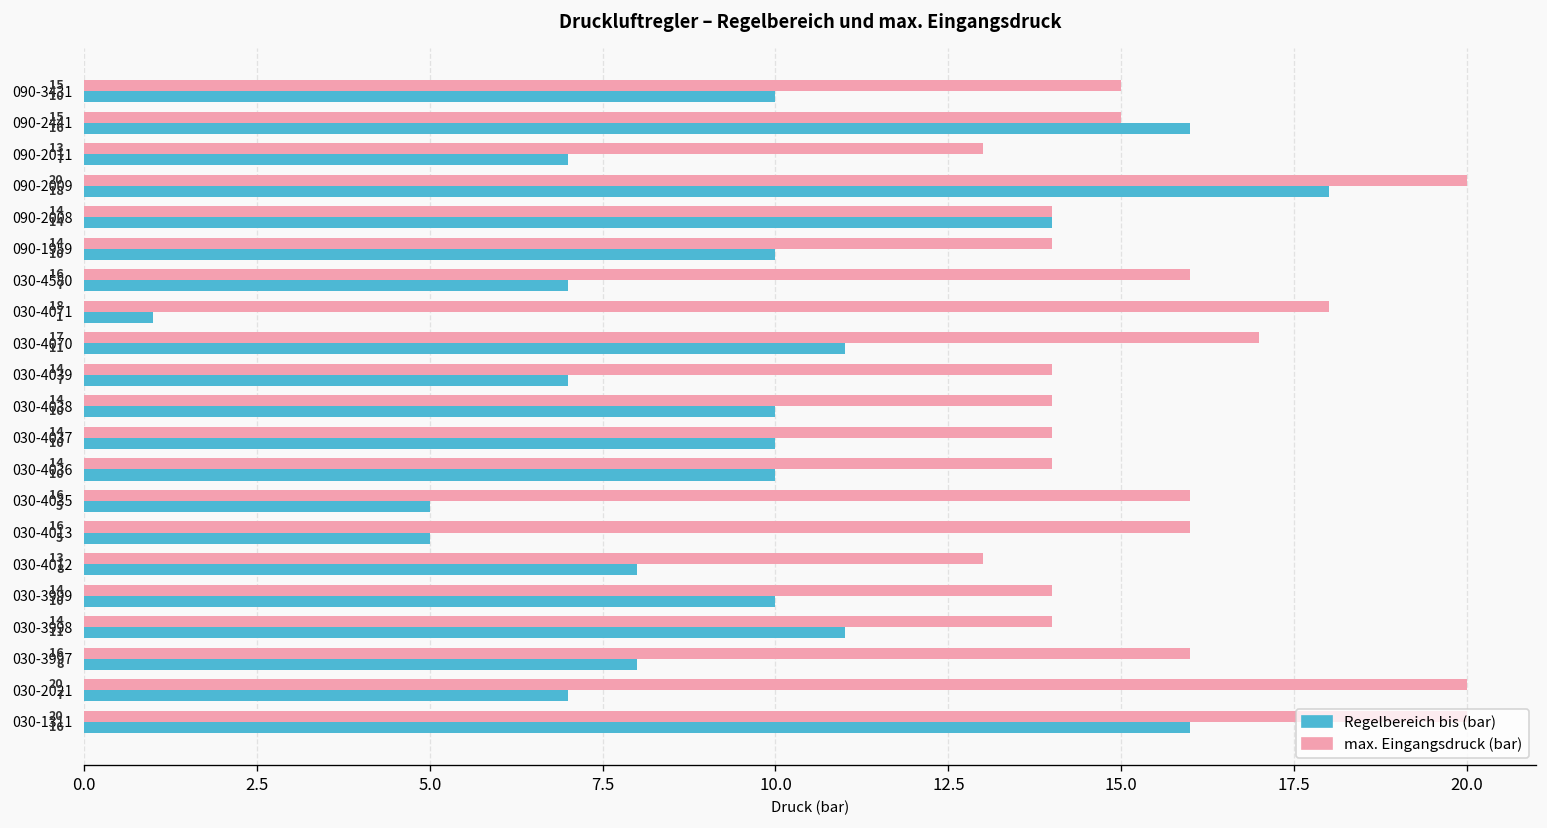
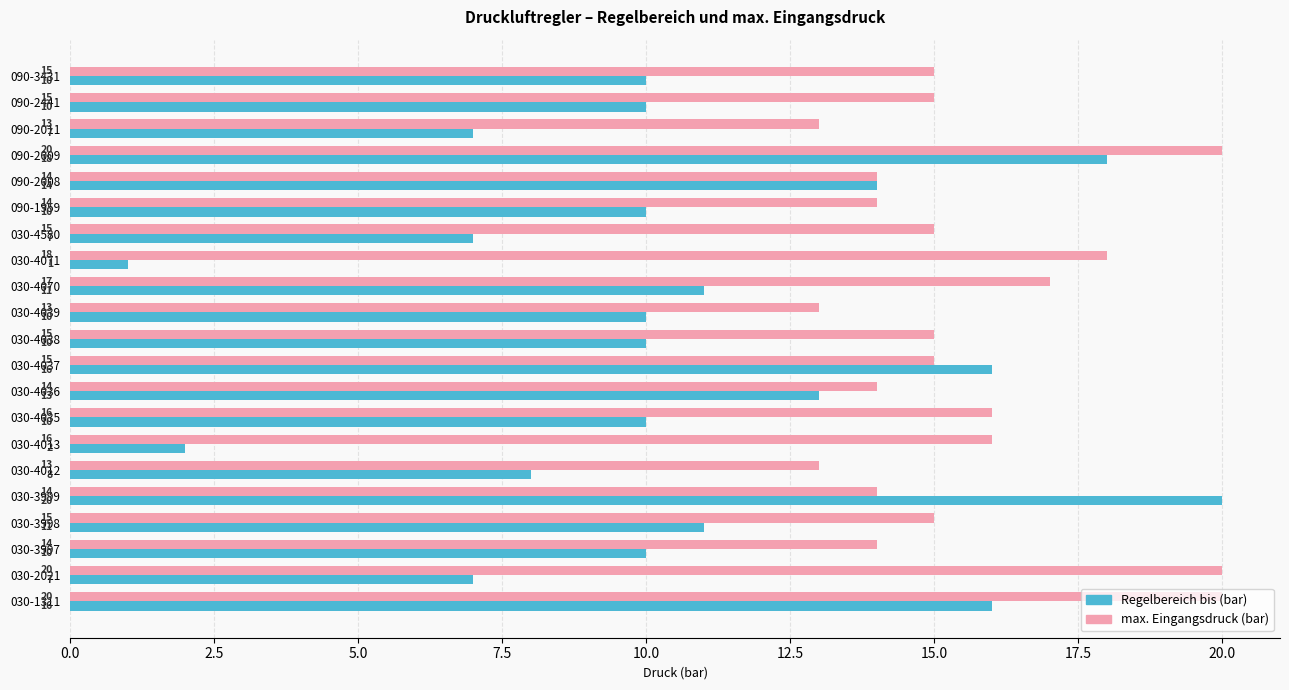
Regelbereich bis (bar), 090-2441: 16 -> 10
max. Eingangsdruck (bar), 030-4580: 16 -> 15
max. Eingangsdruck (bar), 030-4039: 14 -> 13
Regelbereich bis (bar), 030-4039: 7 -> 10
max. Eingangsdruck (bar), 030-4038: 14 -> 15
max. Eingangsdruck (bar), 030-4037: 14 -> 15
Regelbereich bis (bar), 030-4037: 10 -> 16
Regelbereich bis (bar), 030-4036: 10 -> 13
Regelbereich bis (bar), 030-4035: 5 -> 10
Regelbereich bis (bar), 030-4013: 5 -> 2
Regelbereich bis (bar), 030-3999: 10 -> 20
max. Eingangsdruck (bar), 030-3998: 14 -> 15
max. Eingangsdruck (bar), 030-3997: 16 -> 14
Regelbereich bis (bar), 030-3997: 8 -> 10
